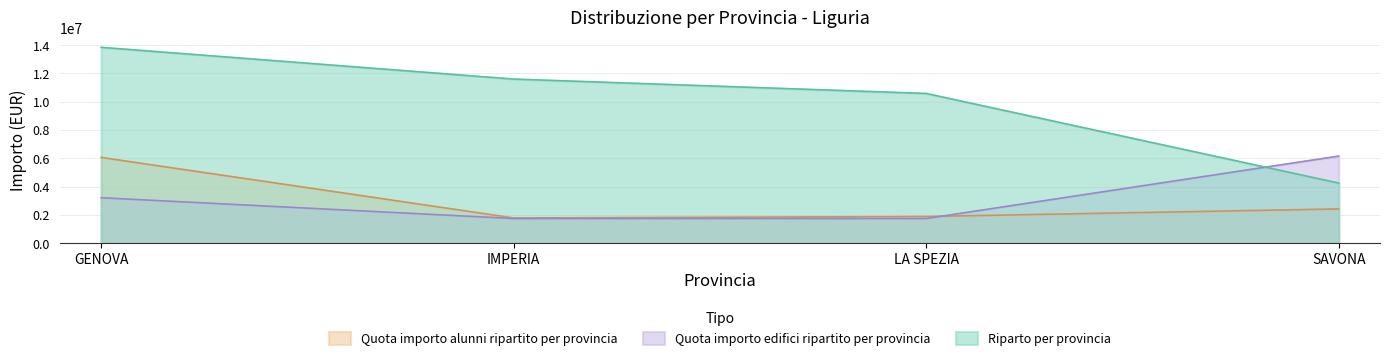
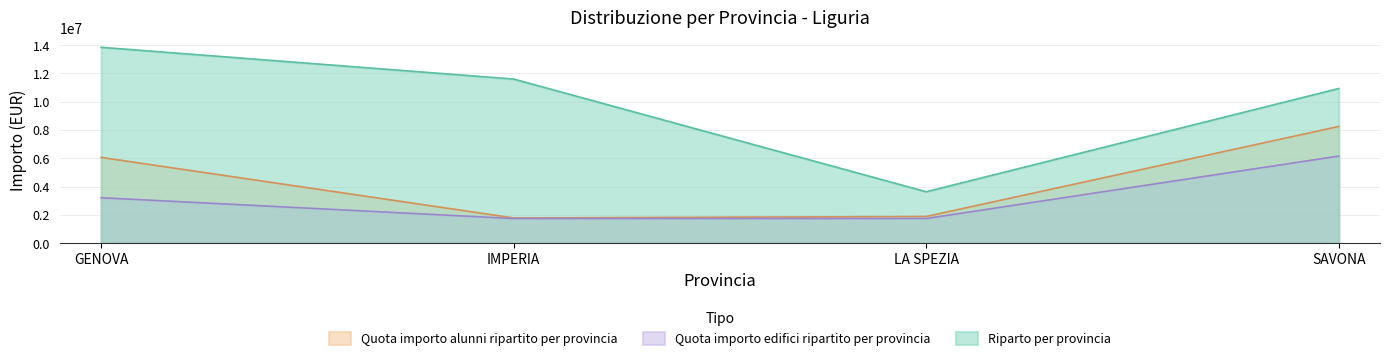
Riparto per provincia, LA SPEZIA: 10600000 -> 3600000
Quota importo alunni ripartito per provincia, SAVONA: 2400000 -> 8300000
Riparto per provincia, SAVONA: 4300000 -> 10900000
